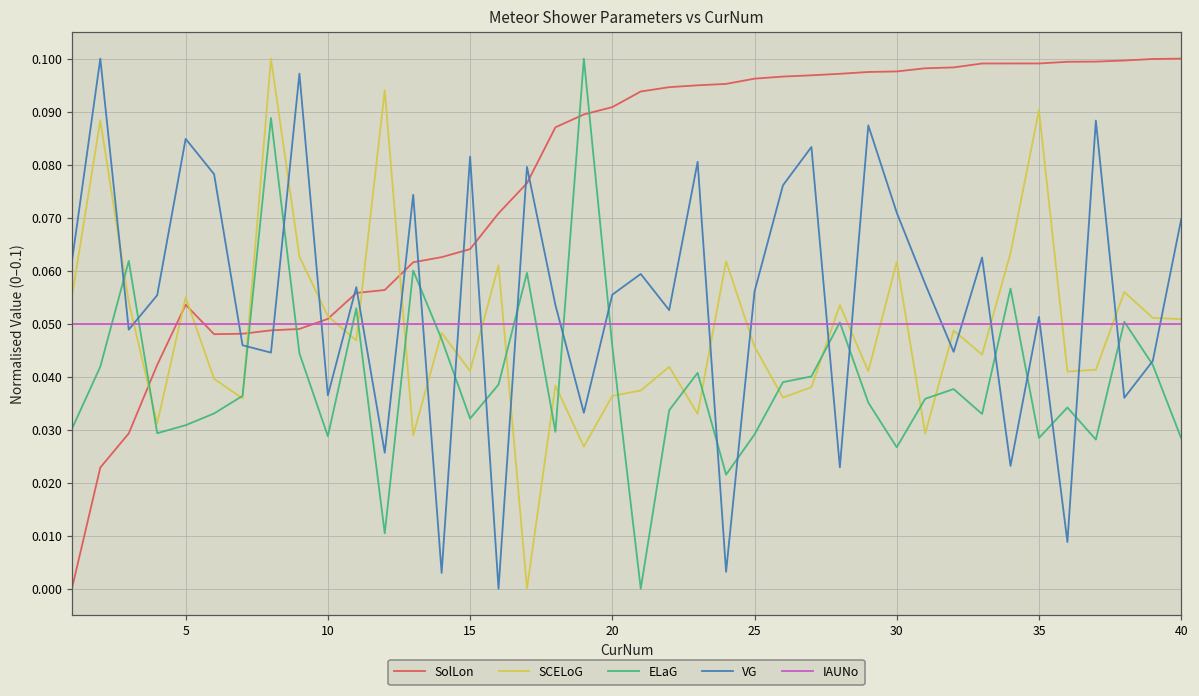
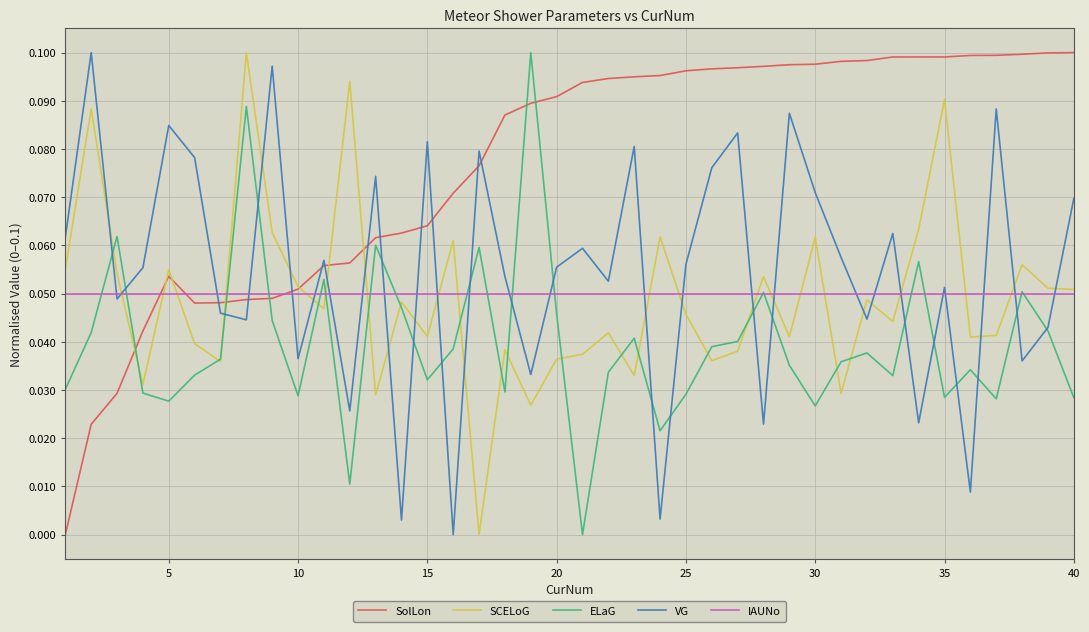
ELaG, 5: 0.031 -> 0.028
